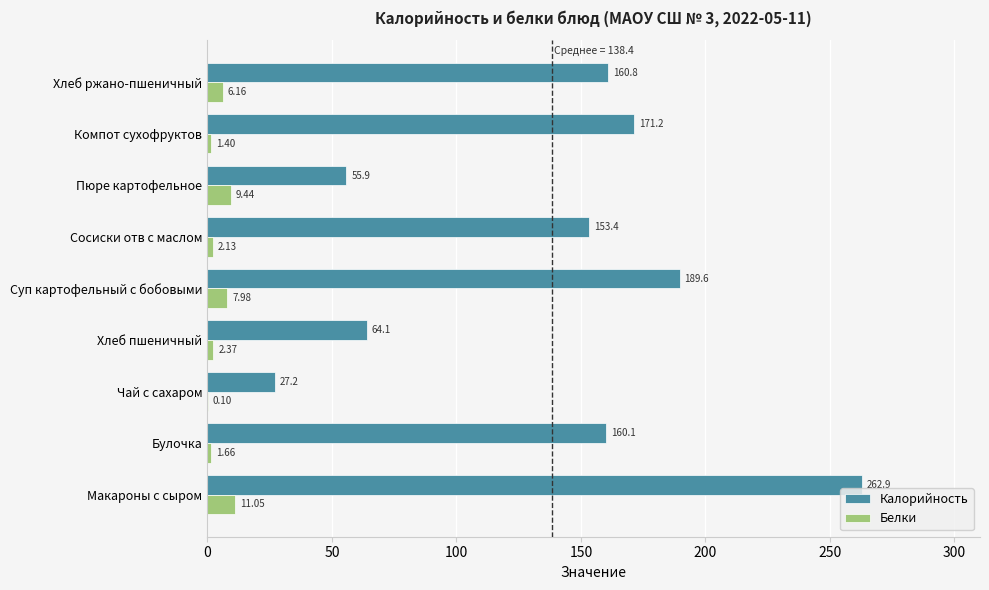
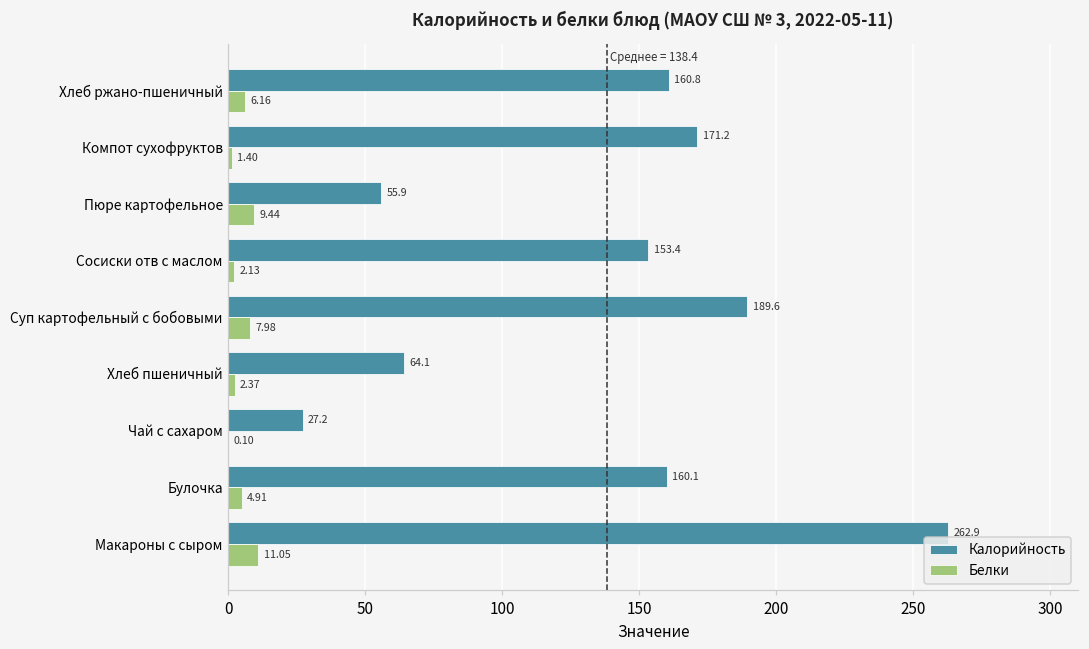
Белки, Булочка: 1.66 -> 4.91
